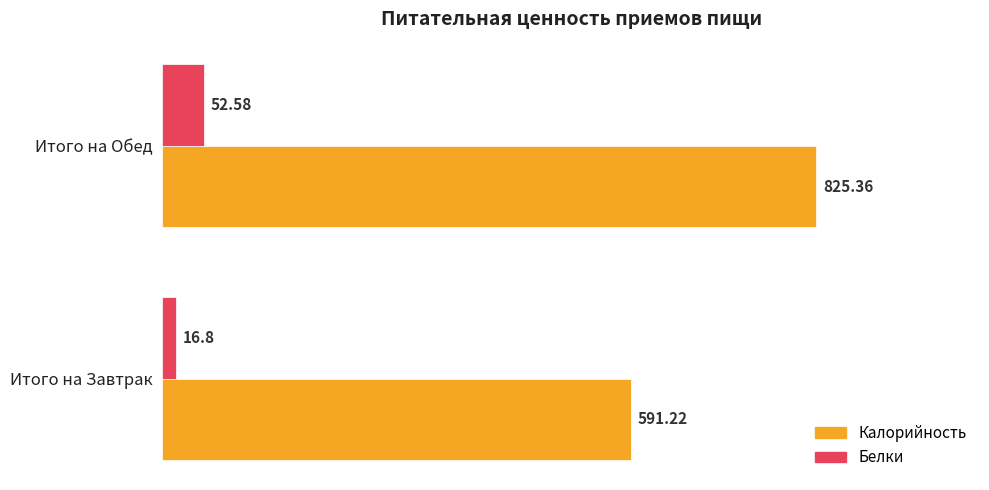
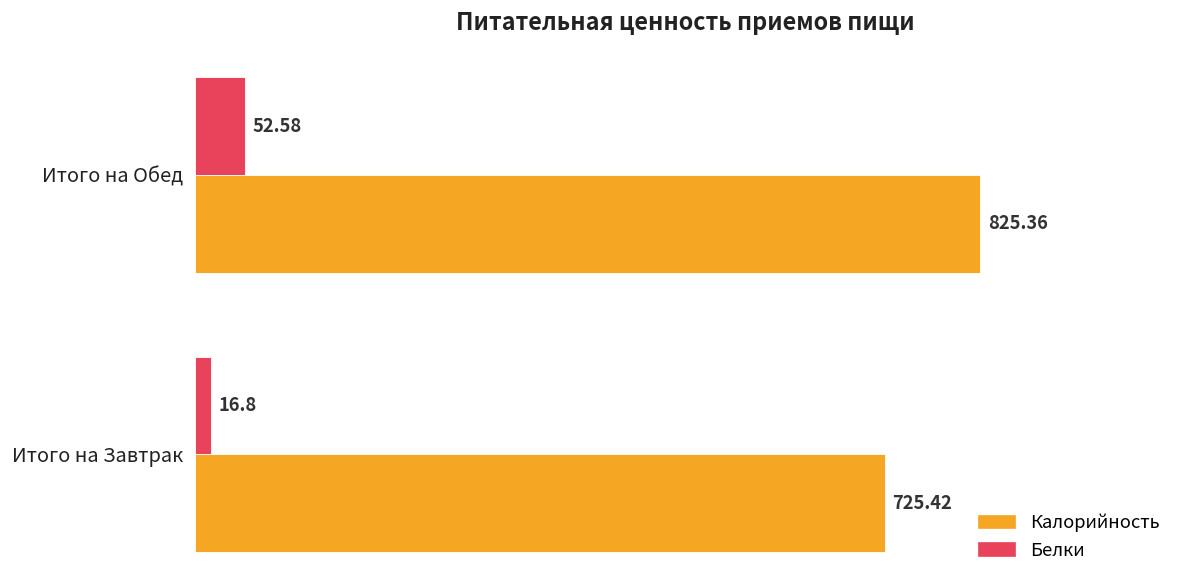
Калорийность, Итого на Завтрак: 591.22 -> 725.42
